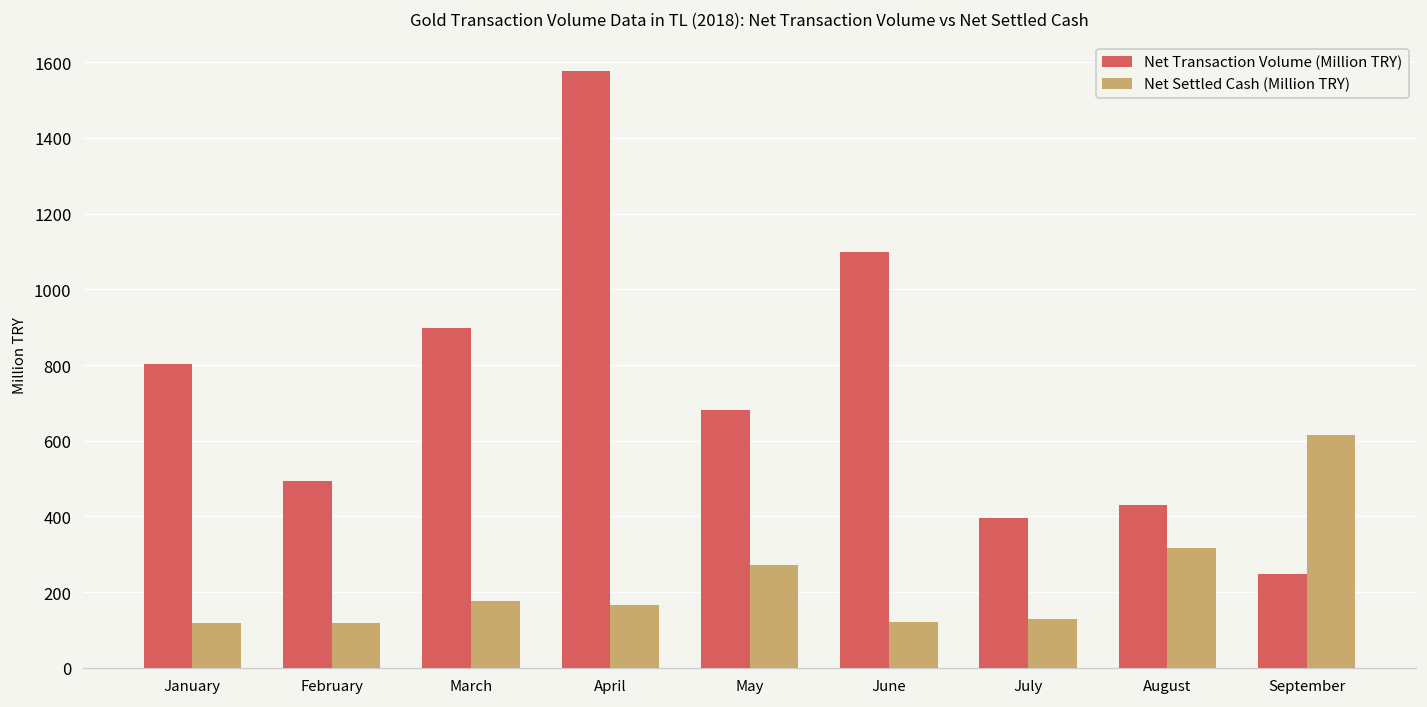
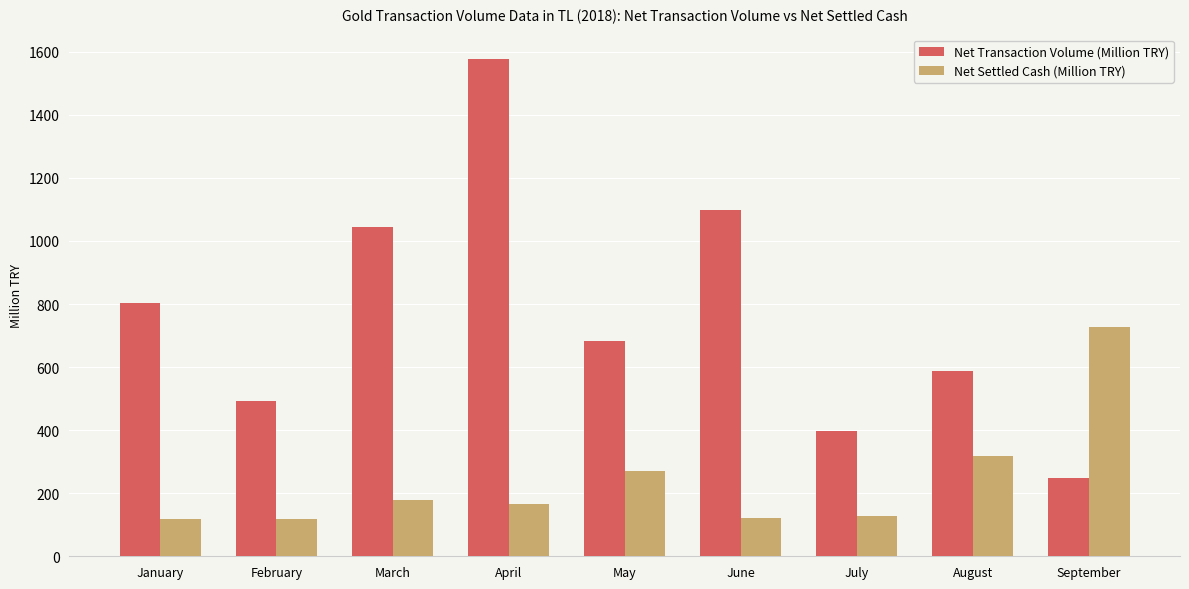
Net Transaction Volume (Million TRY), March: 900 -> 1040
Net Transaction Volume (Million TRY), August: 430 -> 590
Net Settled Cash (Million TRY), September: 610 -> 730
